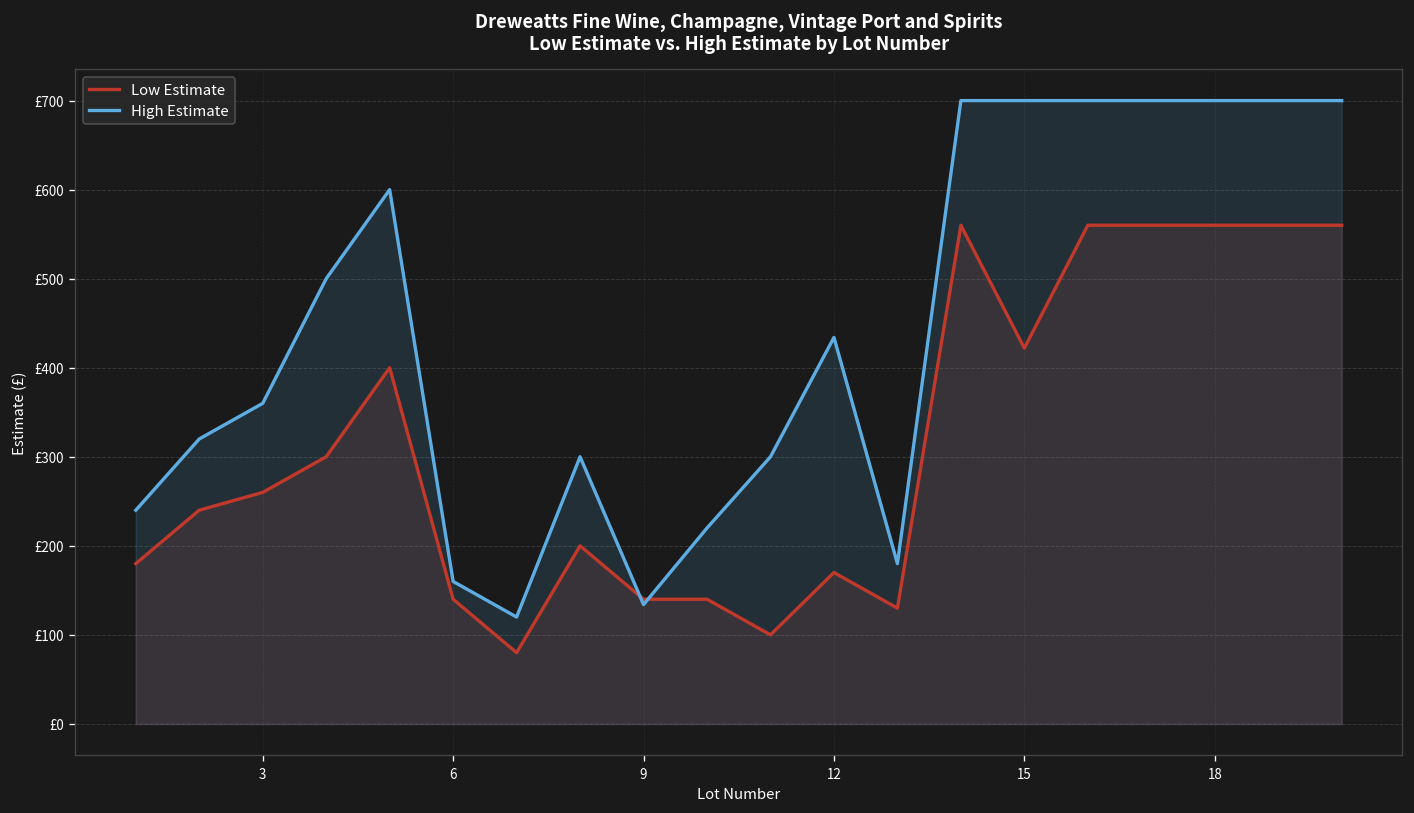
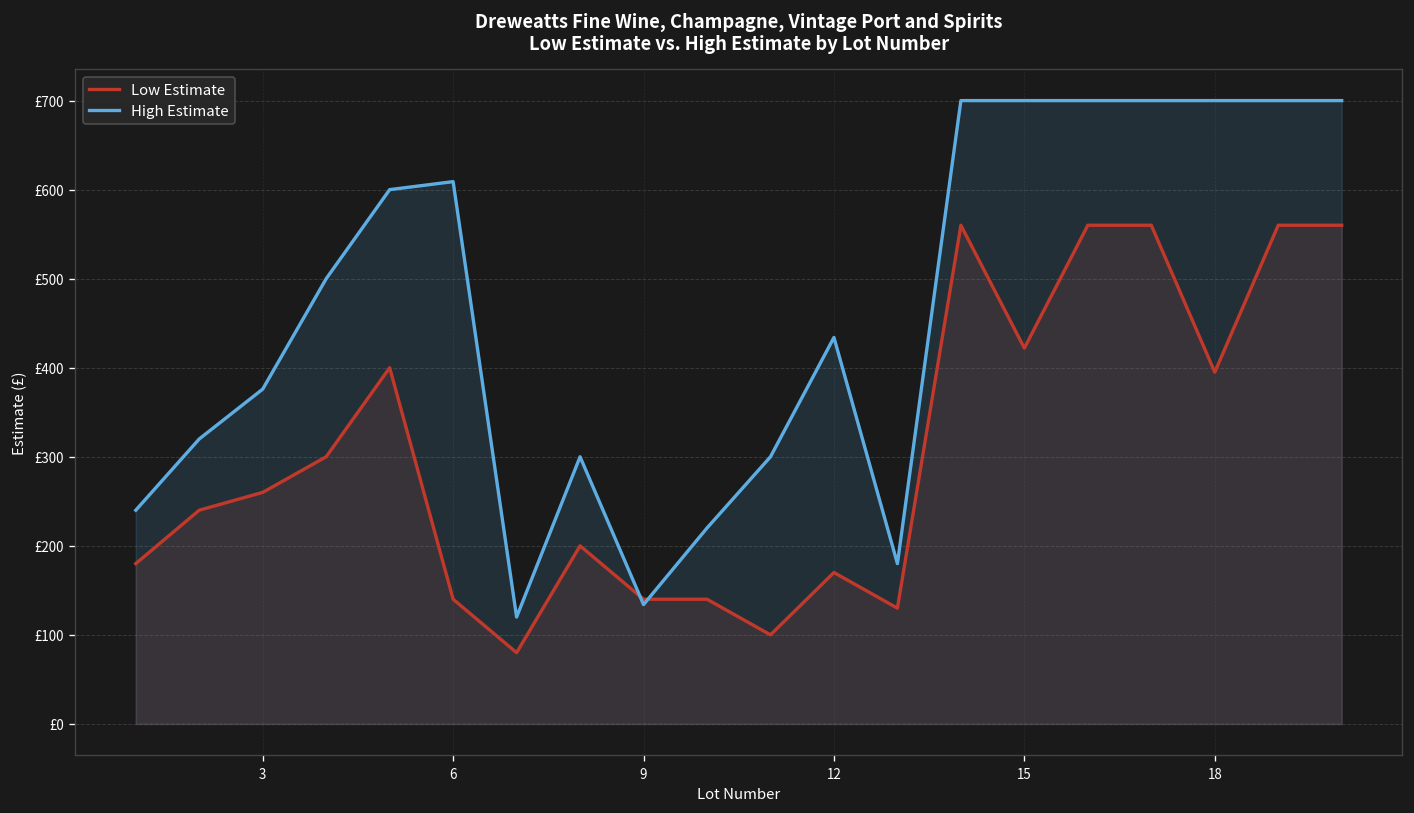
High Estimate, 3: £360 -> £380
High Estimate, 6: £160 -> £610
Low Estimate, 18: £560 -> £400
